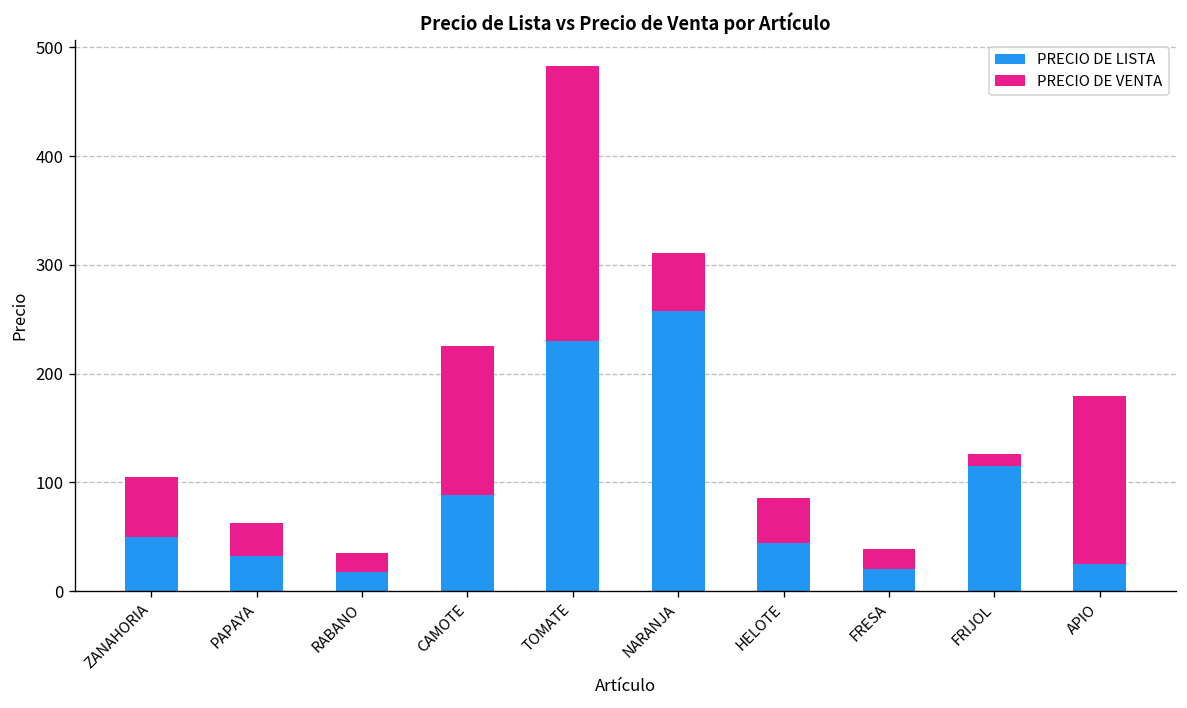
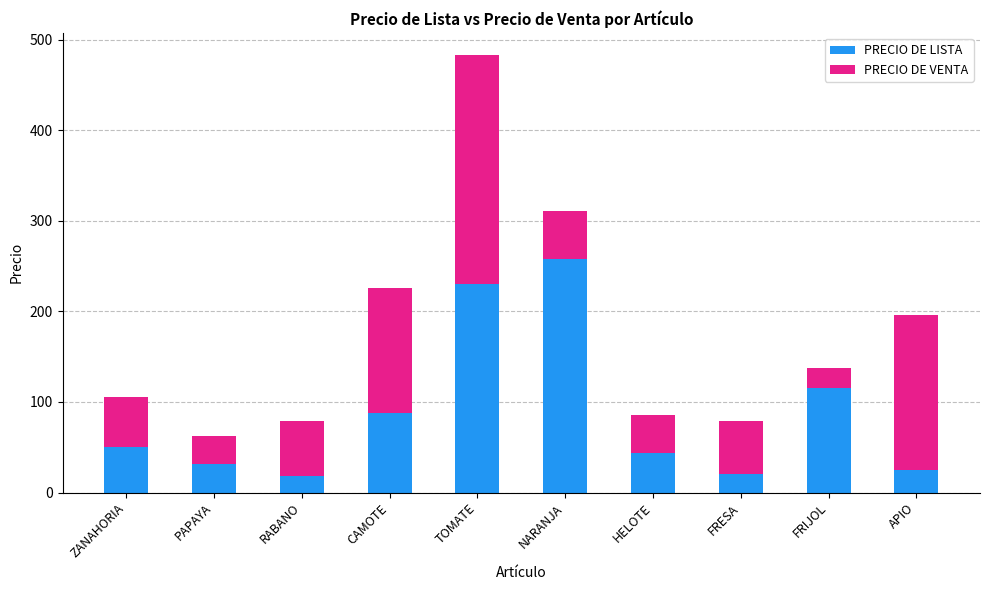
PRECIO DE VENTA, RABANO: 20 -> 60
PRECIO DE VENTA, FRESA: 20 -> 60
PRECIO DE VENTA, FRIJOL: 10 -> 20
PRECIO DE VENTA, APIO: 150 -> 170
